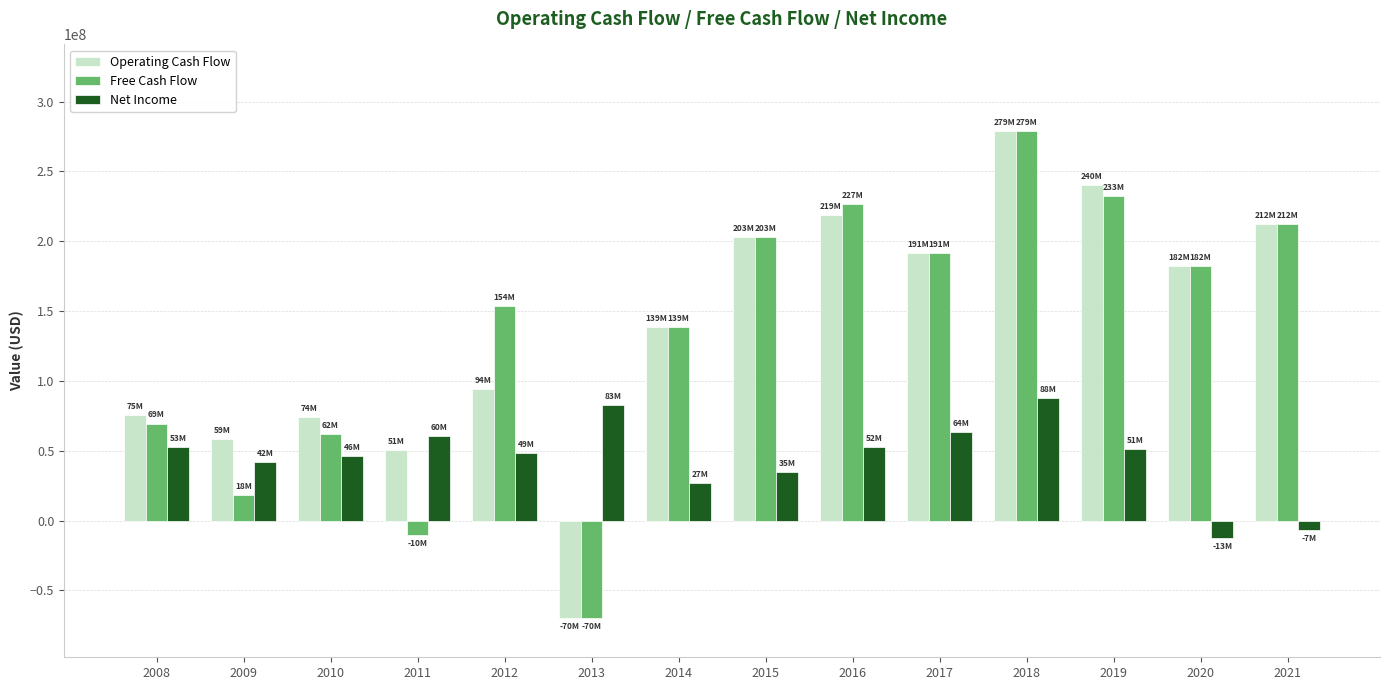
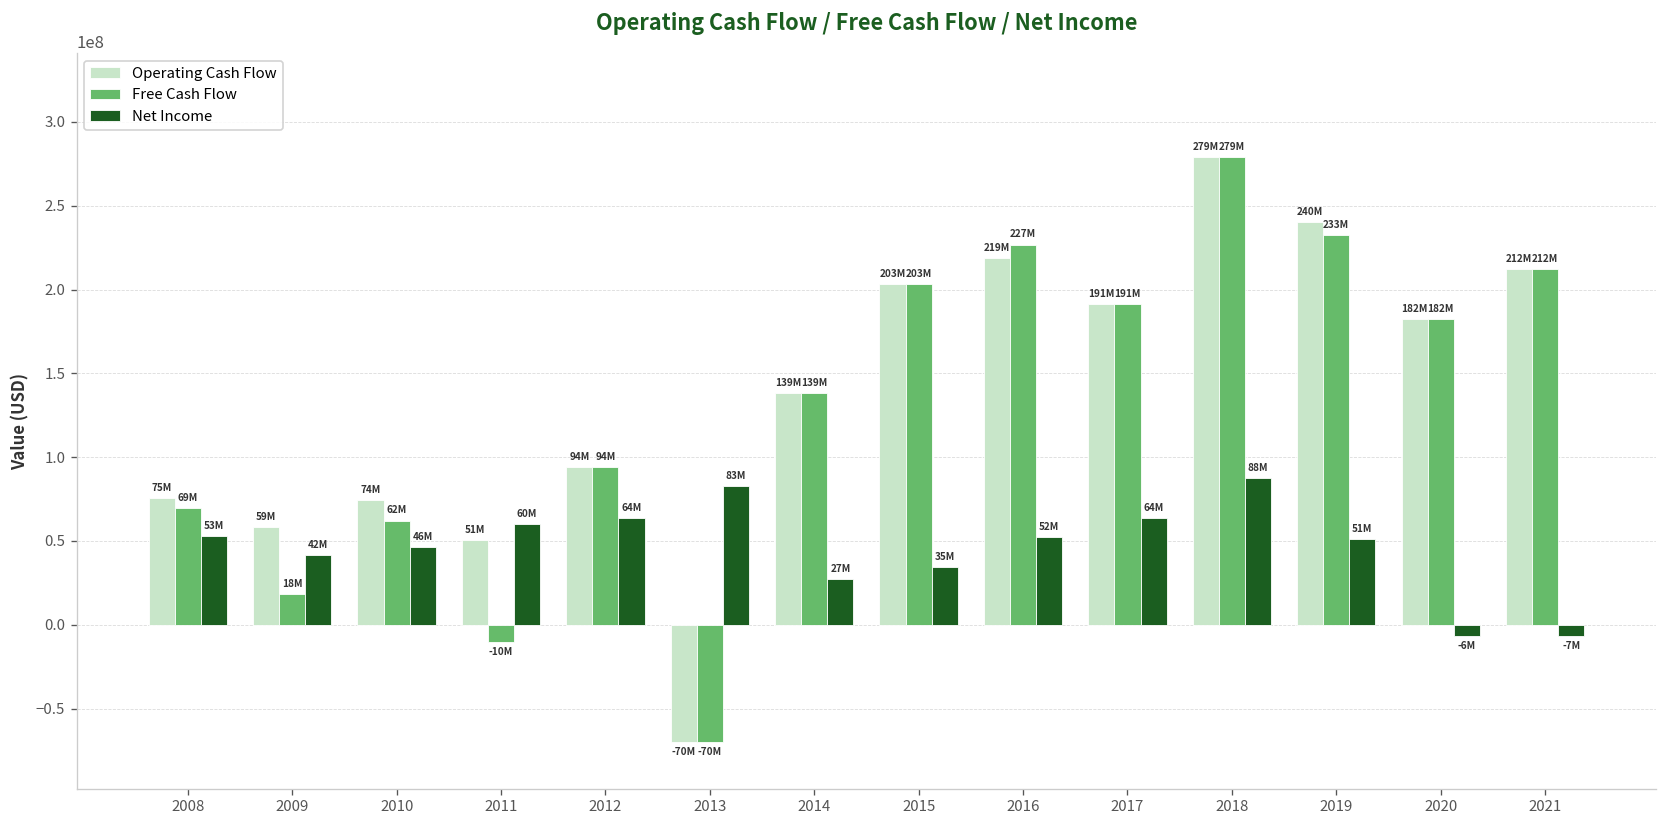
Free Cash Flow, 2012: 154M -> 94M
Net Income, 2012: 49M -> 64M
Net Income, 2020: -13M -> -6M
